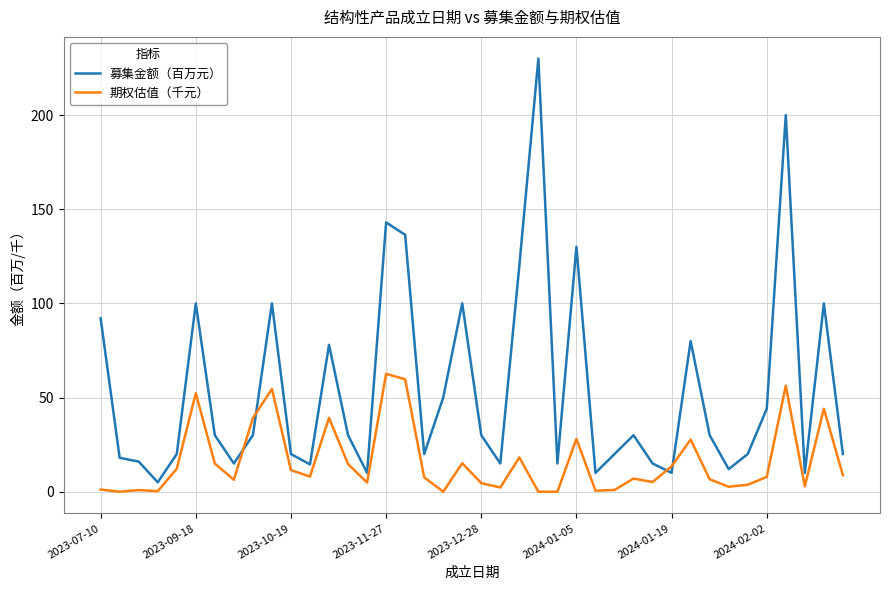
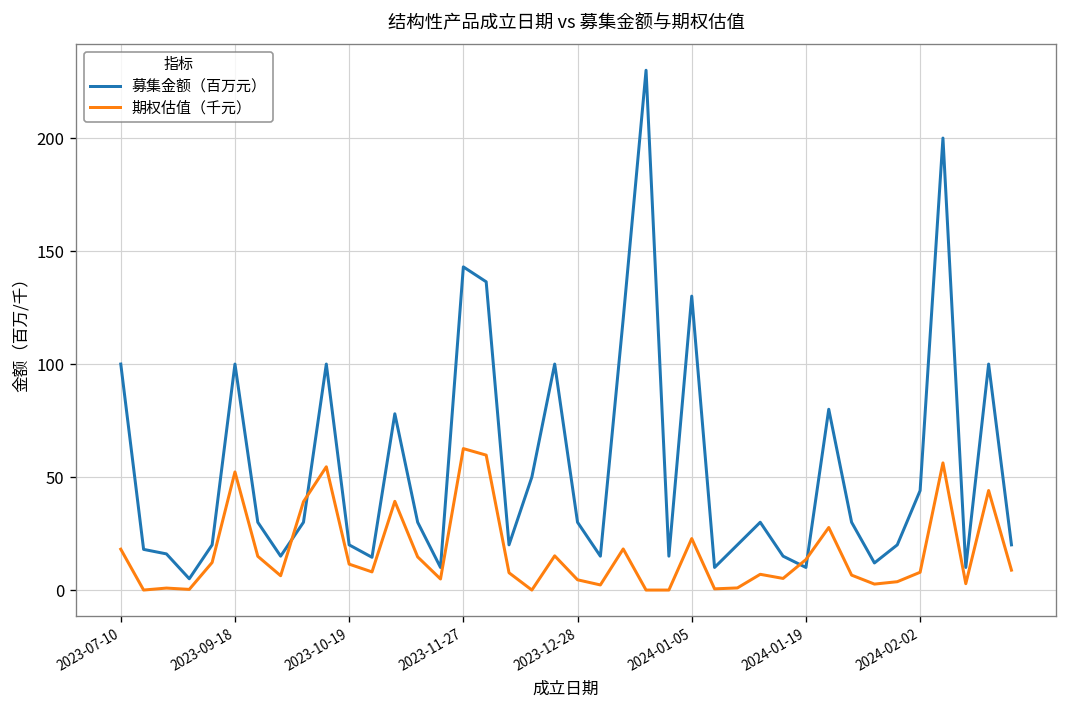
募集金额（百万元）, 2023-07-10: 92 -> 100
期权估值（千元）, 2023-07-10: 1 -> 18
期权估值（千元）, 2024-01-05: 28 -> 23
